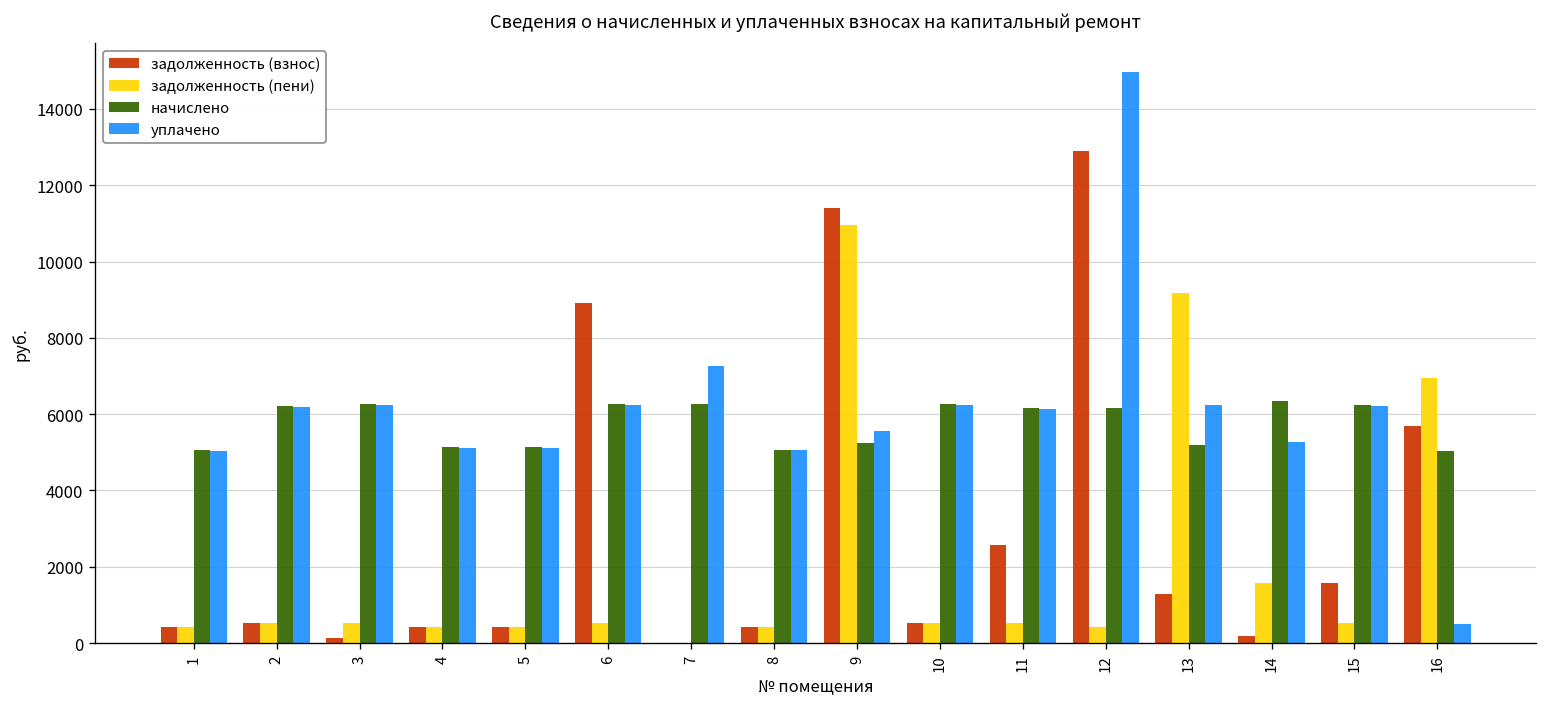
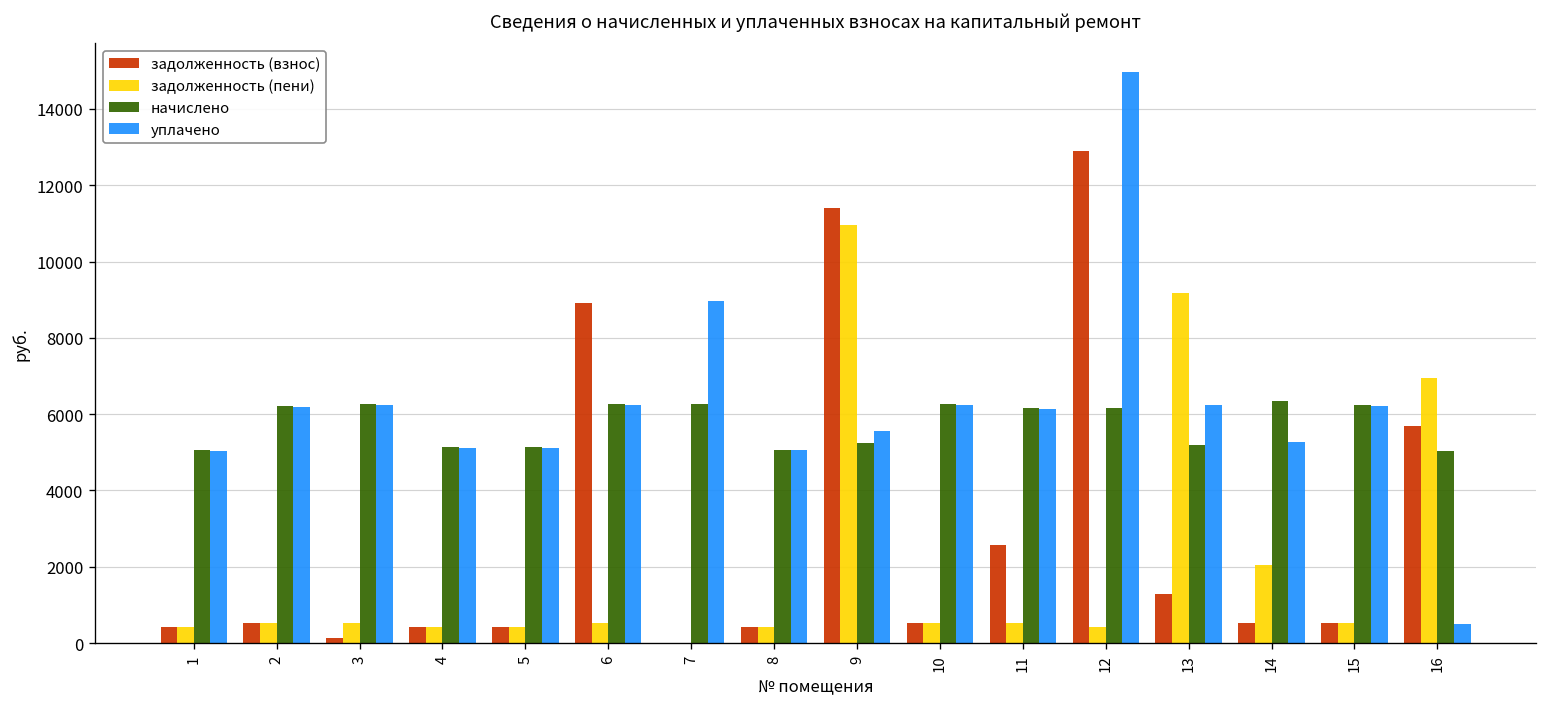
уплачено, 7: 7300 -> 9000
задолженность (взнос), 14: 200 -> 500
задолженность (пени), 14: 1600 -> 2100
задолженность (взнос), 15: 1600 -> 500
